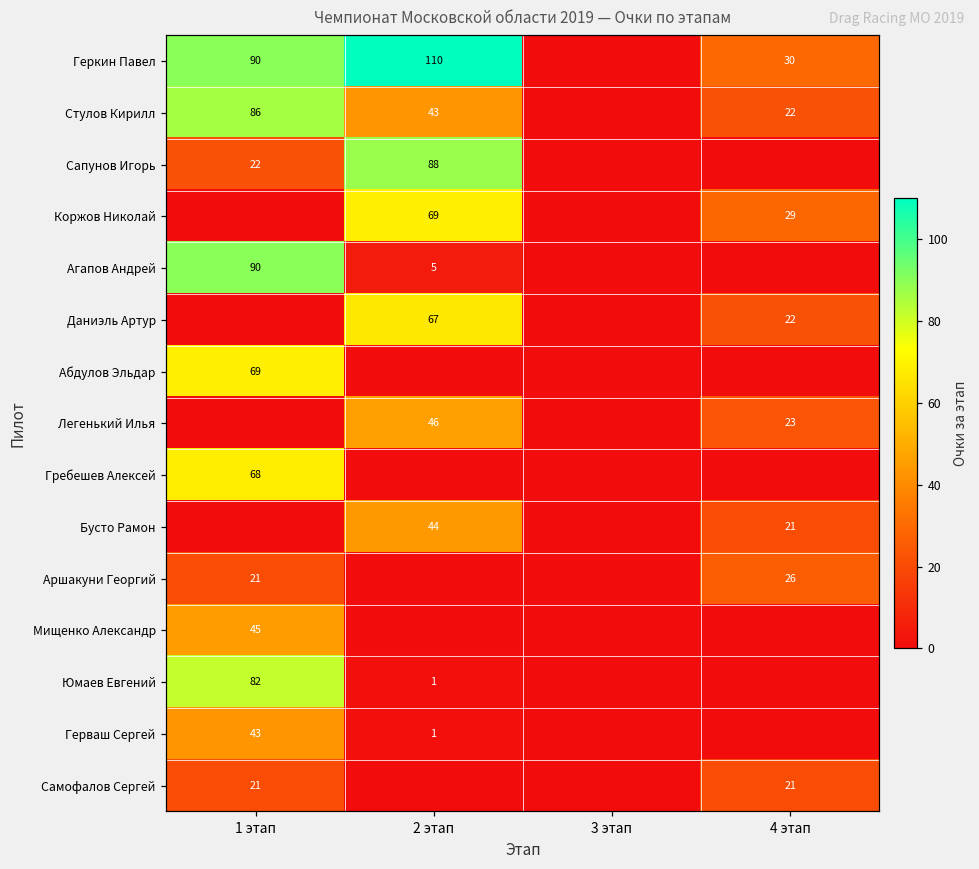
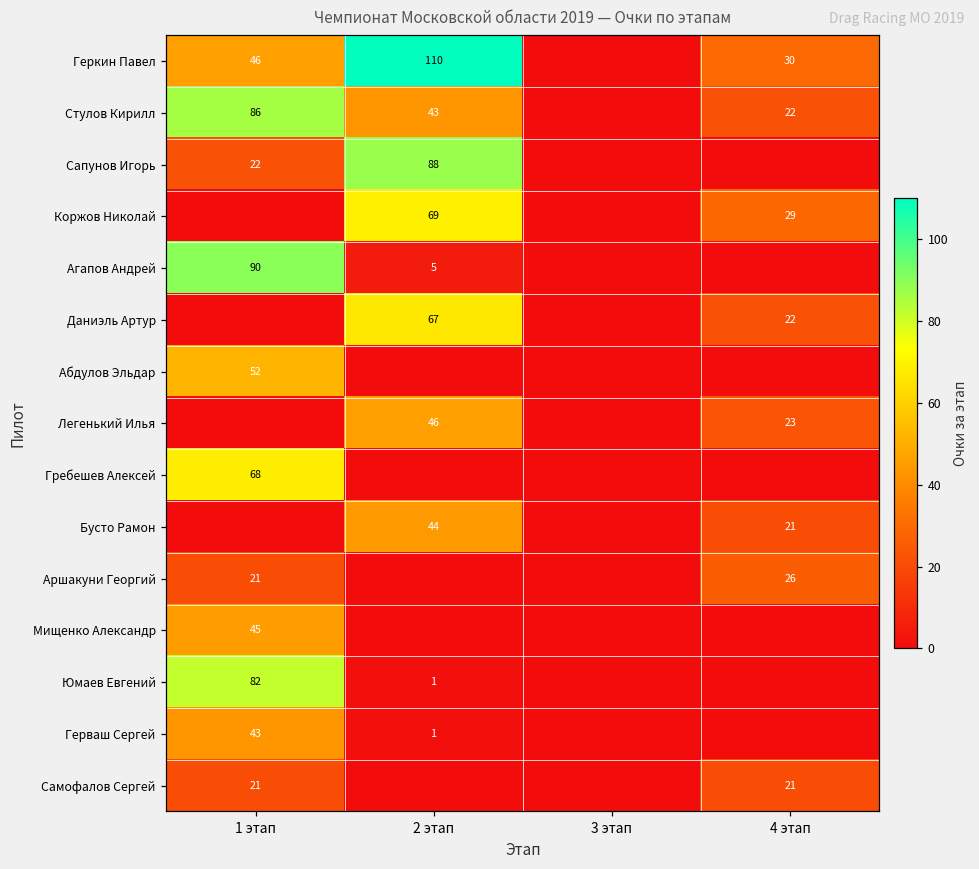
Геркин Павел, 1 этап: 90 -> 46
Абдулов Эльдар, 1 этап: 69 -> 52
